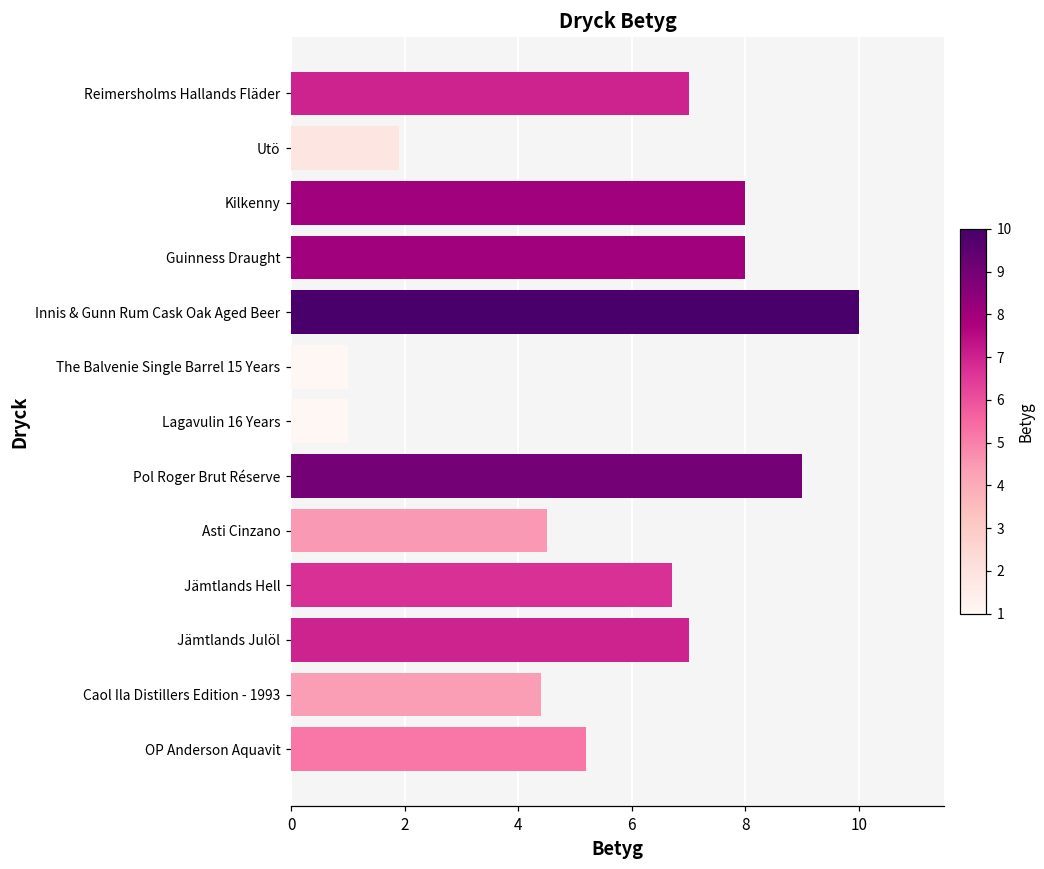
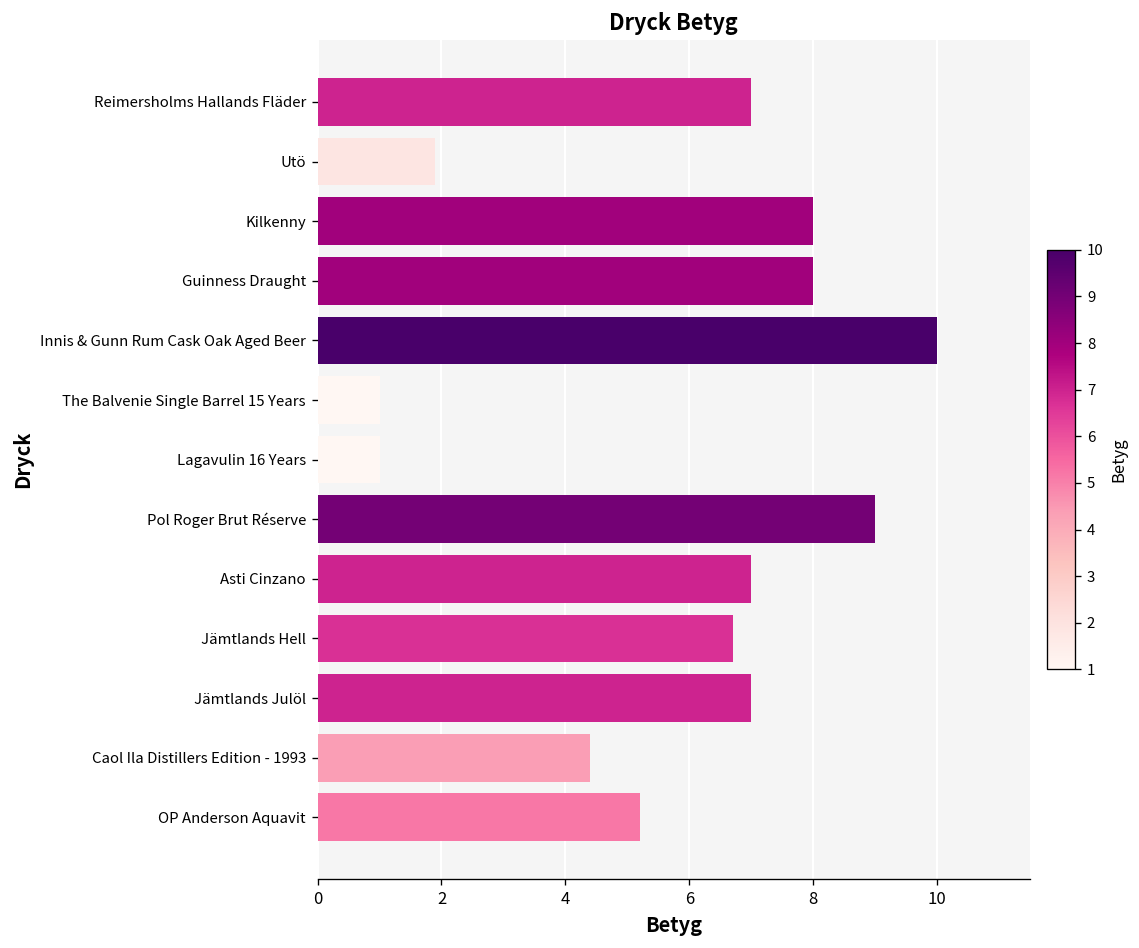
Asti Cinzano: 4.5 -> 7.0
